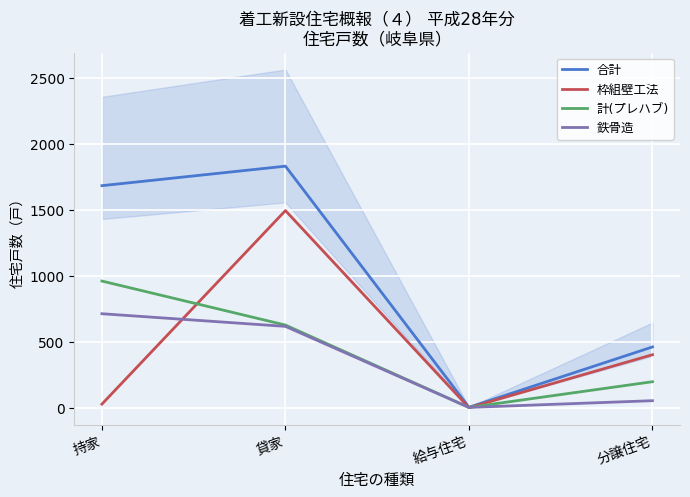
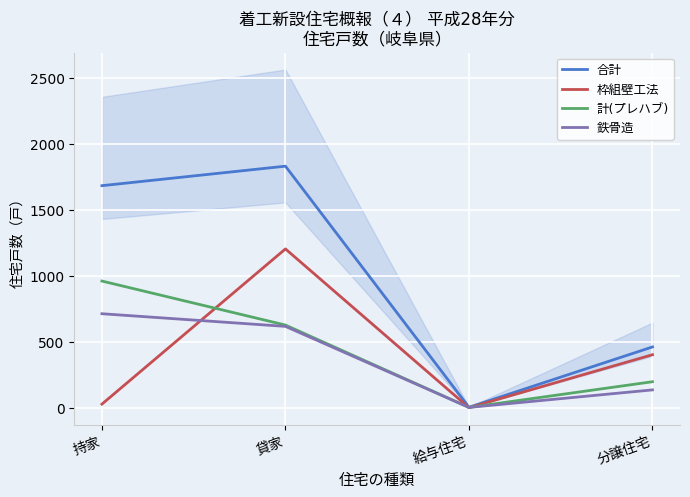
枠組壁工法, 貸家: 1500 -> 1210
鉄骨造, 分譲住宅: 50 -> 140
